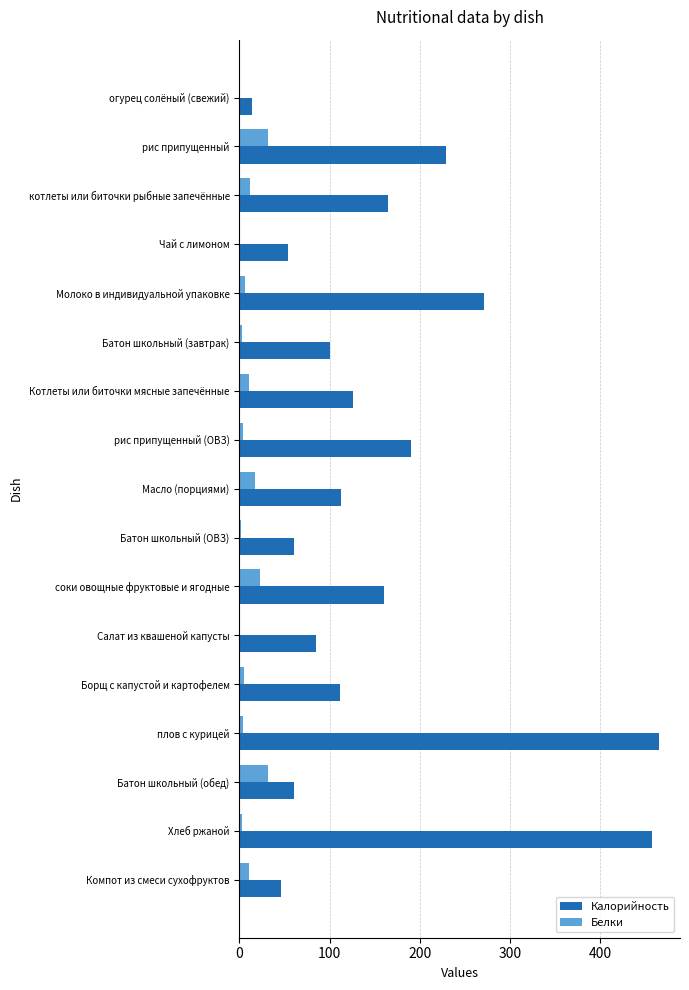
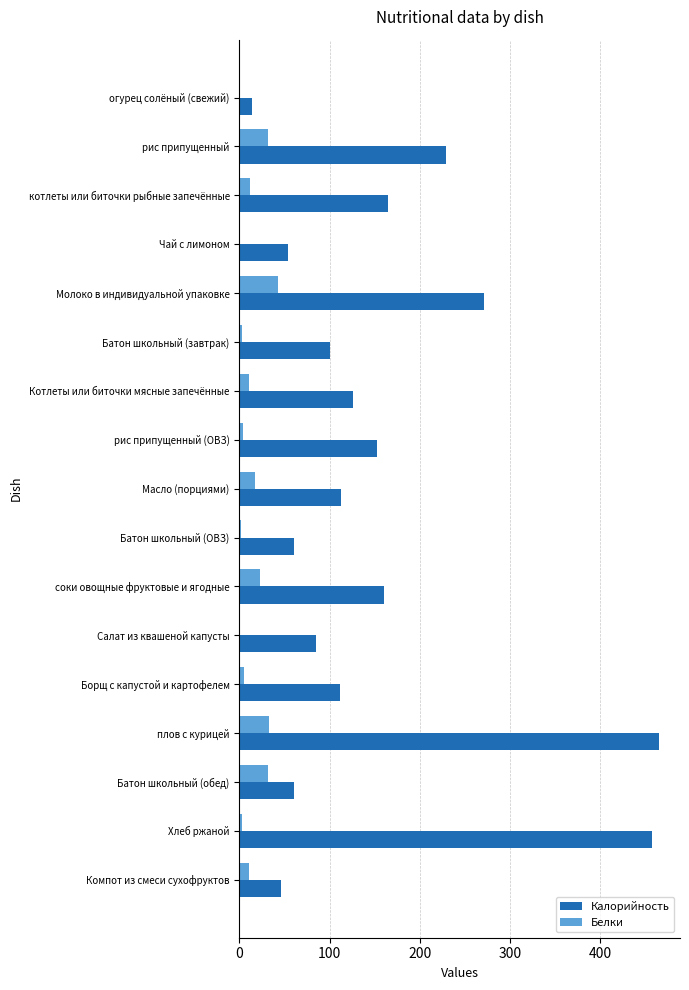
Белки, Молоко в индивидуальной упаковке: 10 -> 40
Калорийность, рис припущенный (ОВЗ): 190 -> 150
Белки, плов с курицей: 0 -> 30
